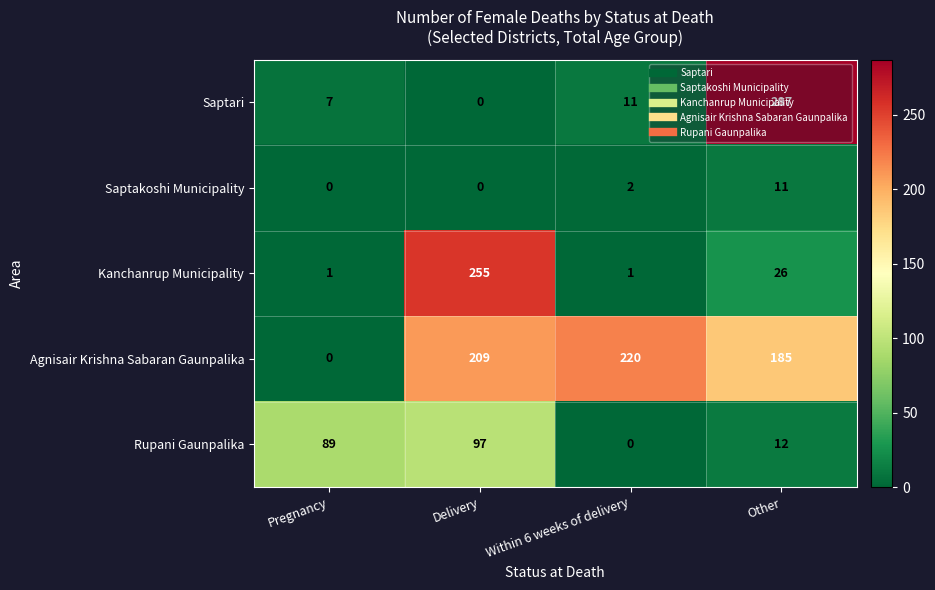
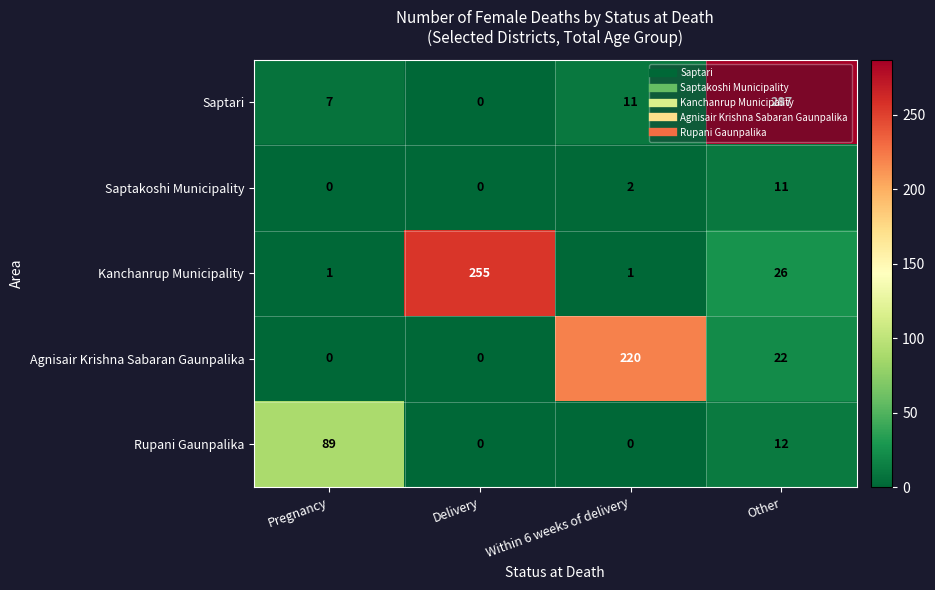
Agnisair Krishna Sabaran Gaunpalika, Delivery: 209 -> 0
Agnisair Krishna Sabaran Gaunpalika, Other: 185 -> 22
Rupani Gaunpalika, Delivery: 97 -> 0
